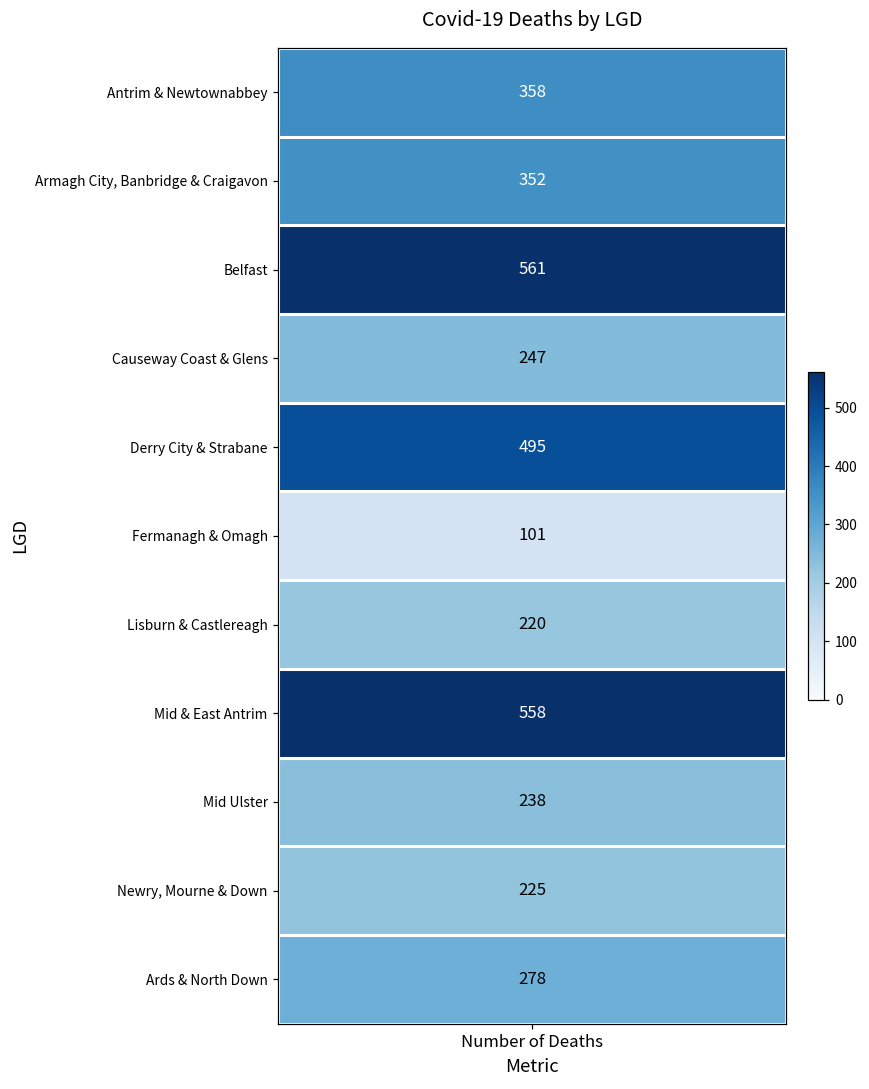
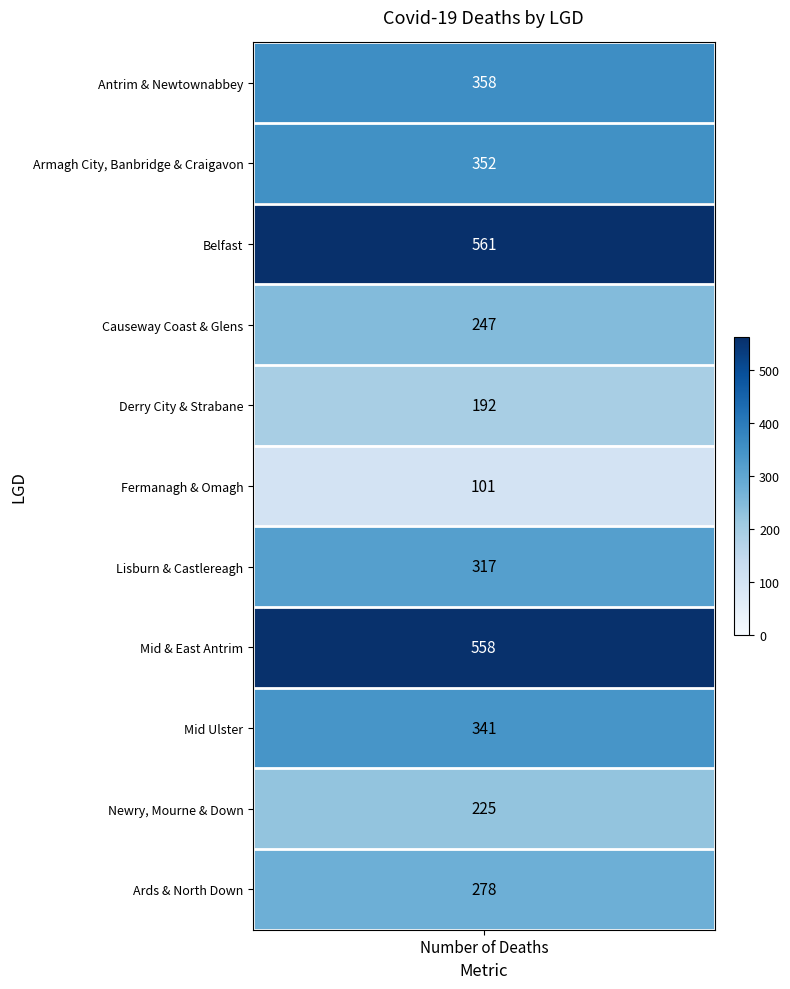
Derry City & Strabane, Number of Deaths: 495 -> 192
Lisburn & Castlereagh, Number of Deaths: 220 -> 317
Mid Ulster, Number of Deaths: 238 -> 341
